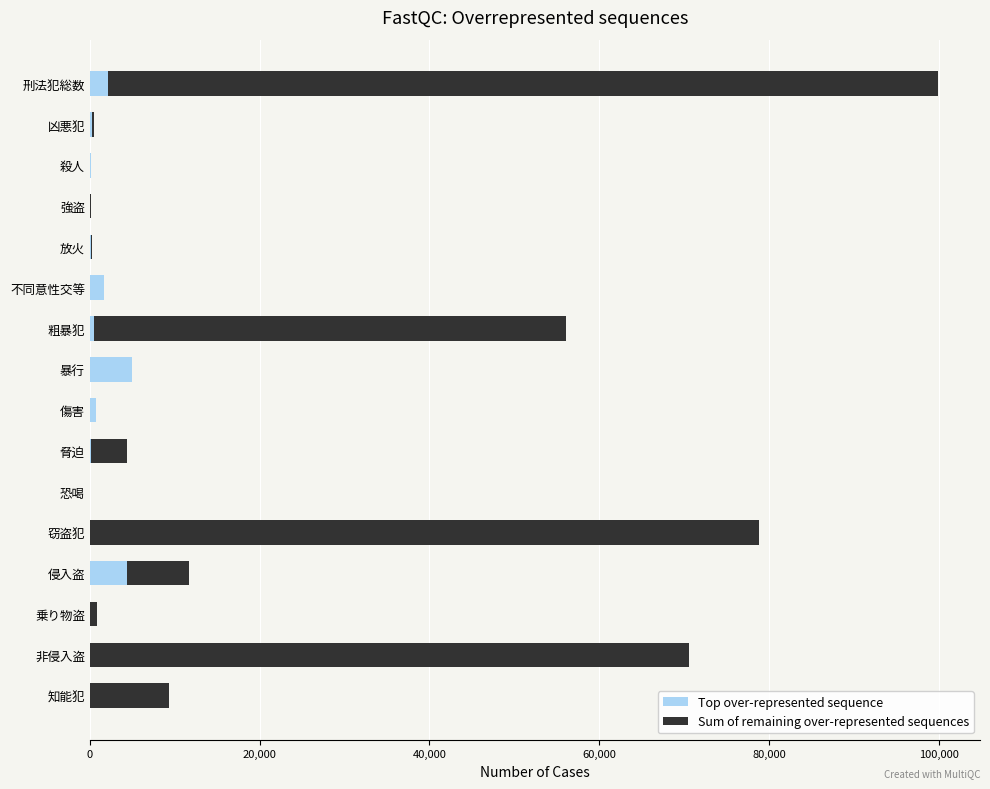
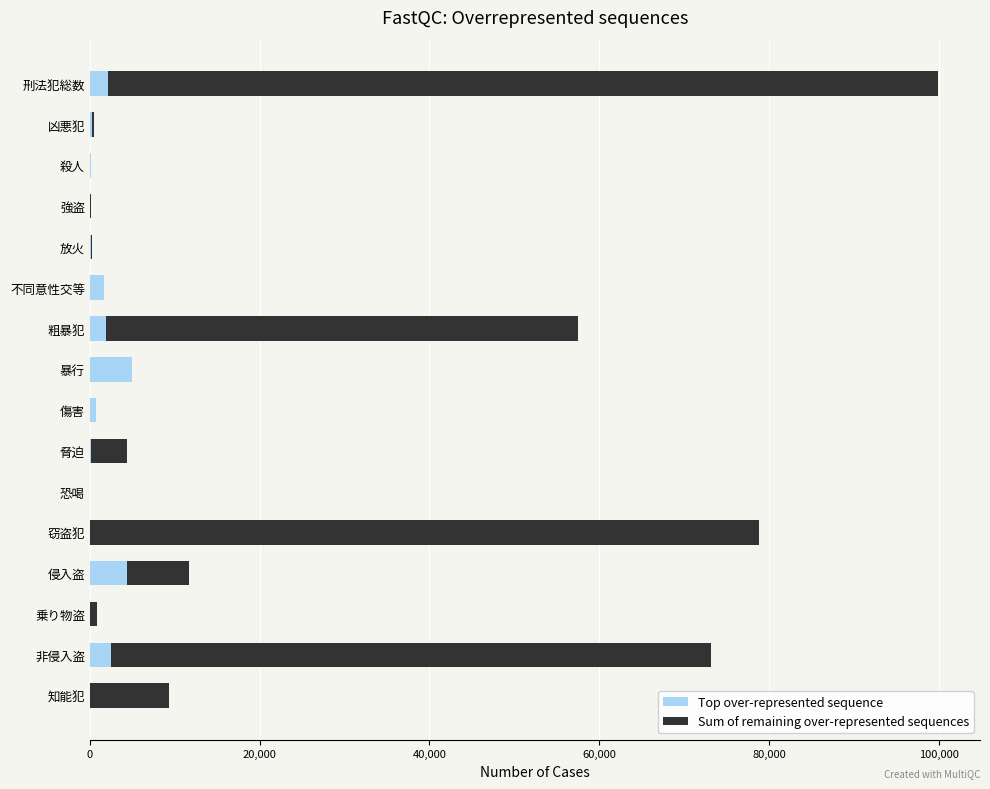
Top over-represented sequence, 粗暴犯: 1,000 -> 2,000
Top over-represented sequence, 非侵入盗: 0 -> 3,000
